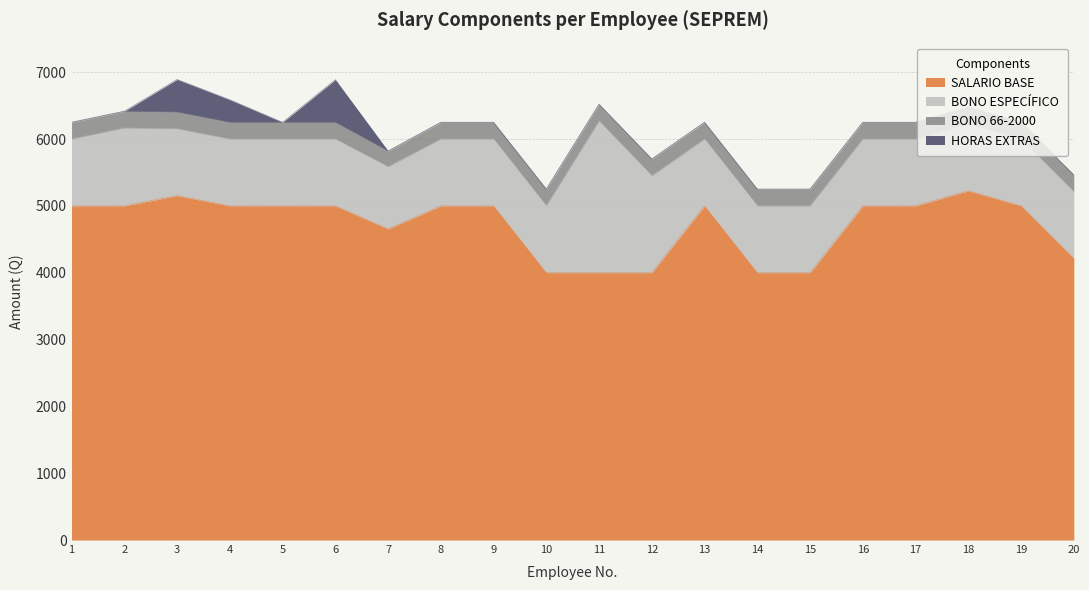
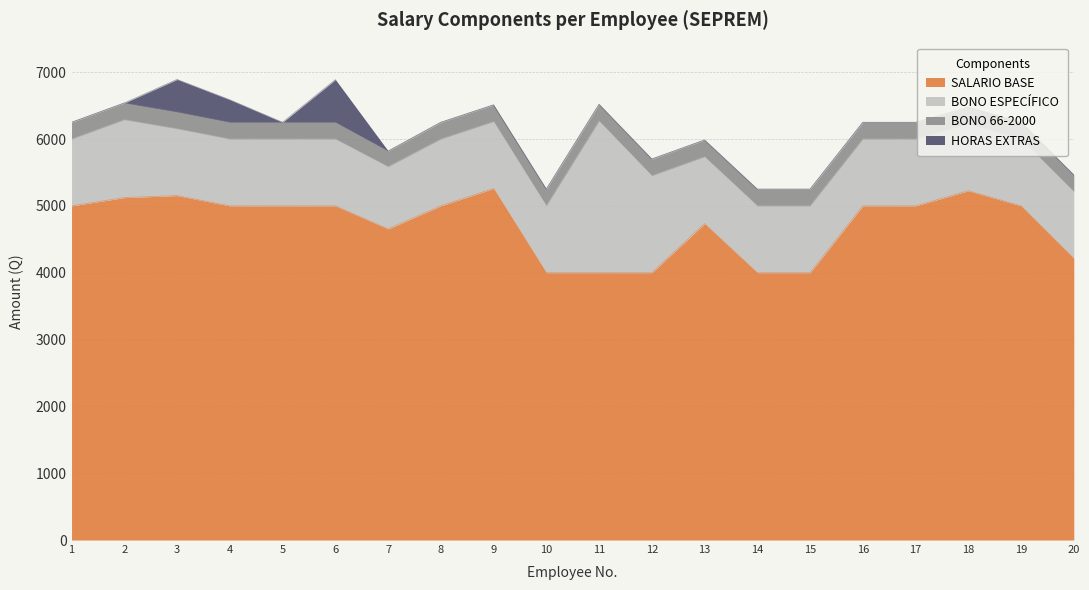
SALARIO BASE, 2: 5000 -> 5100
SALARIO BASE, 9: 5000 -> 5300
SALARIO BASE, 13: 5000 -> 4700
